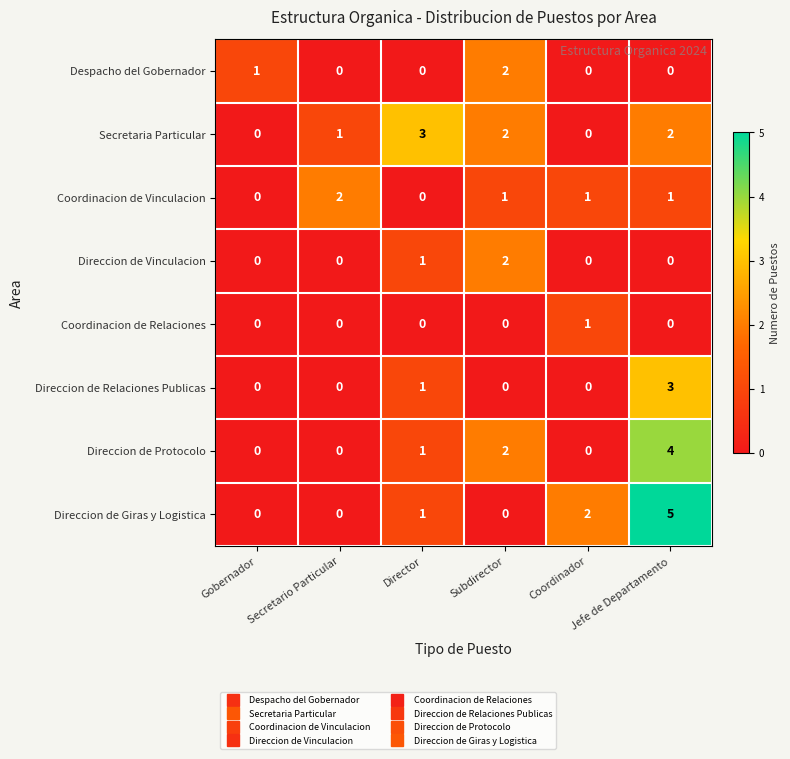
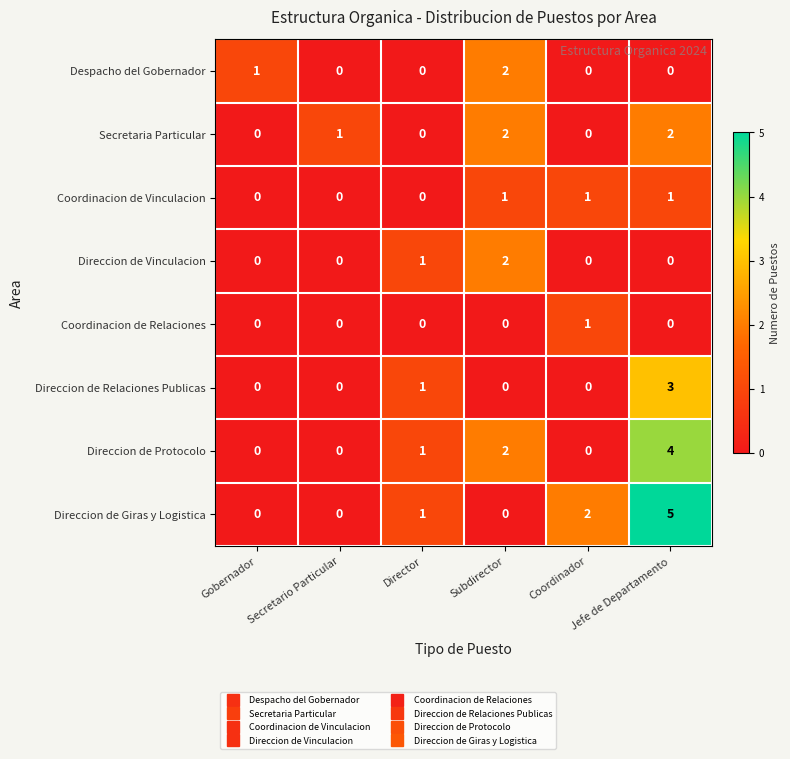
Secretaria Particular, Director: 3 -> 0
Coordinacion de Vinculacion, Secretario Particular: 2 -> 0
